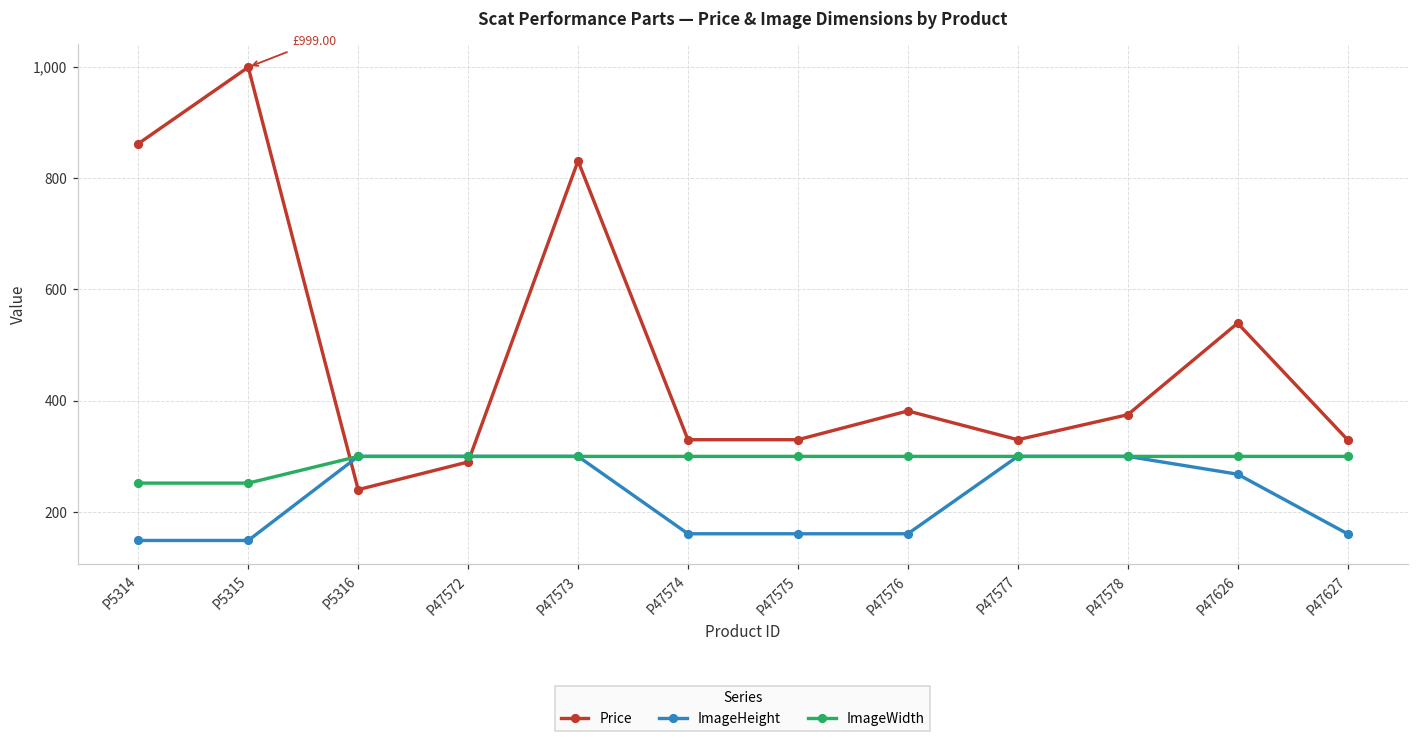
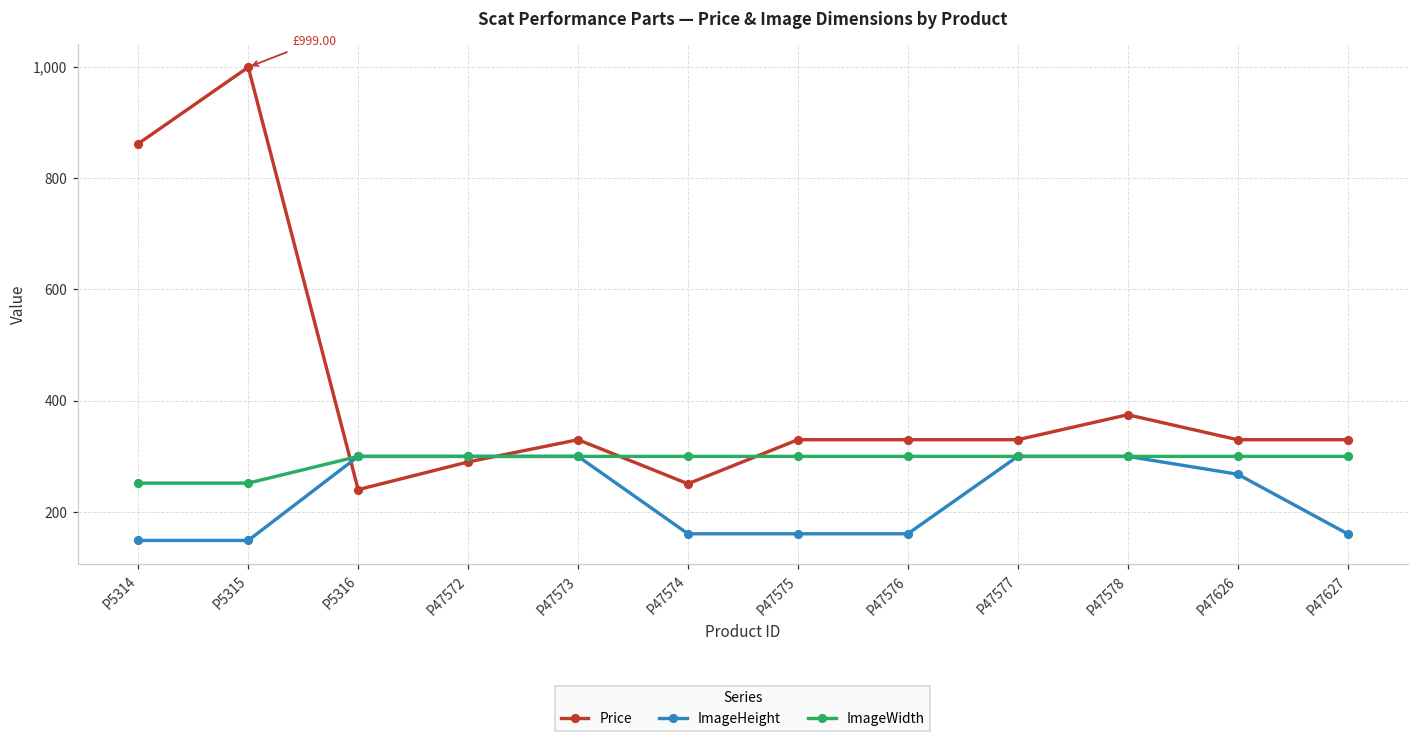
Price, P47573: 830 -> 330
Price, P47574: 330 -> 250
Price, P47576: 380 -> 330
Price, P47626: 540 -> 330
